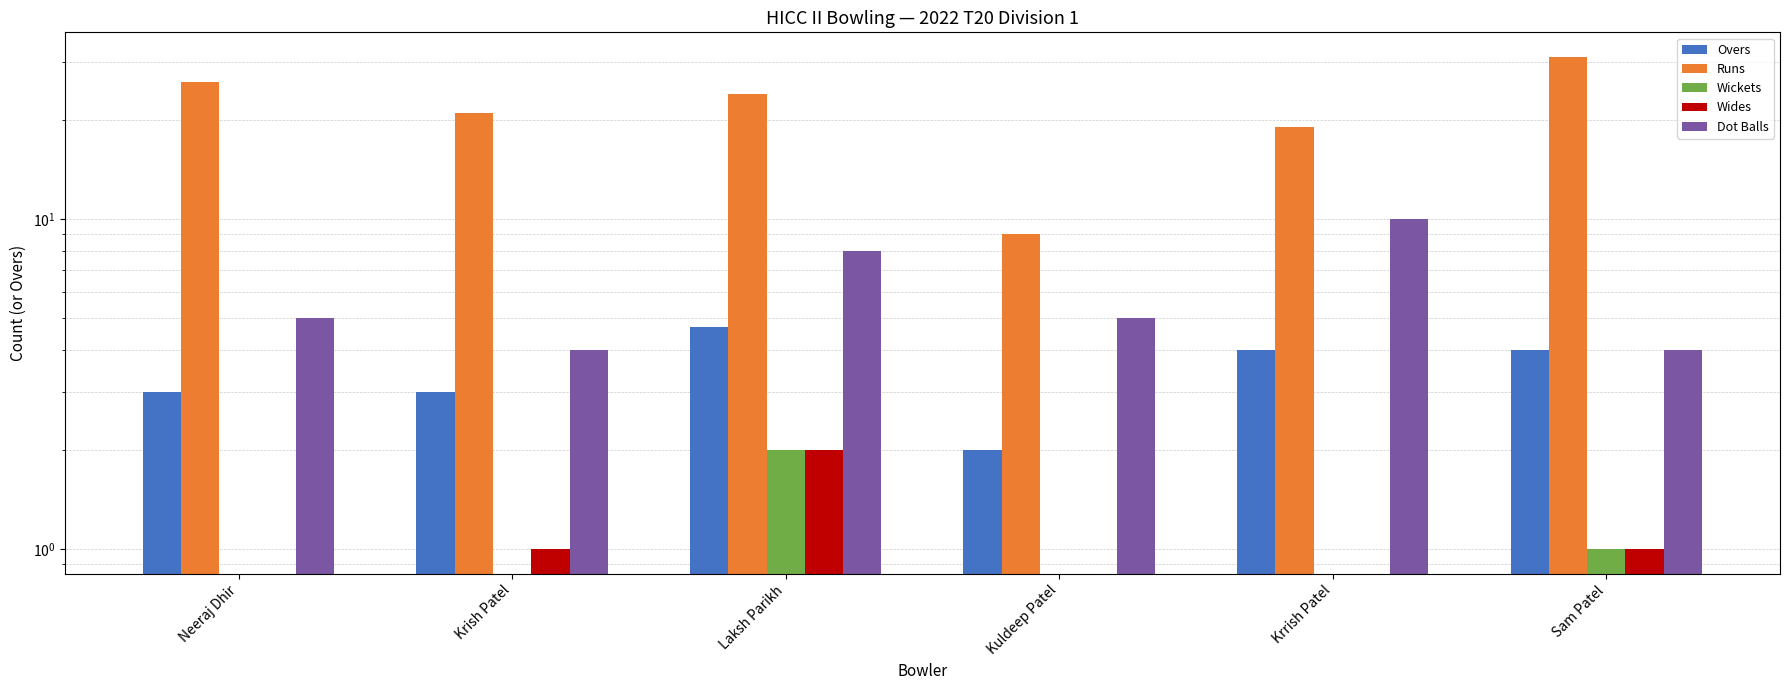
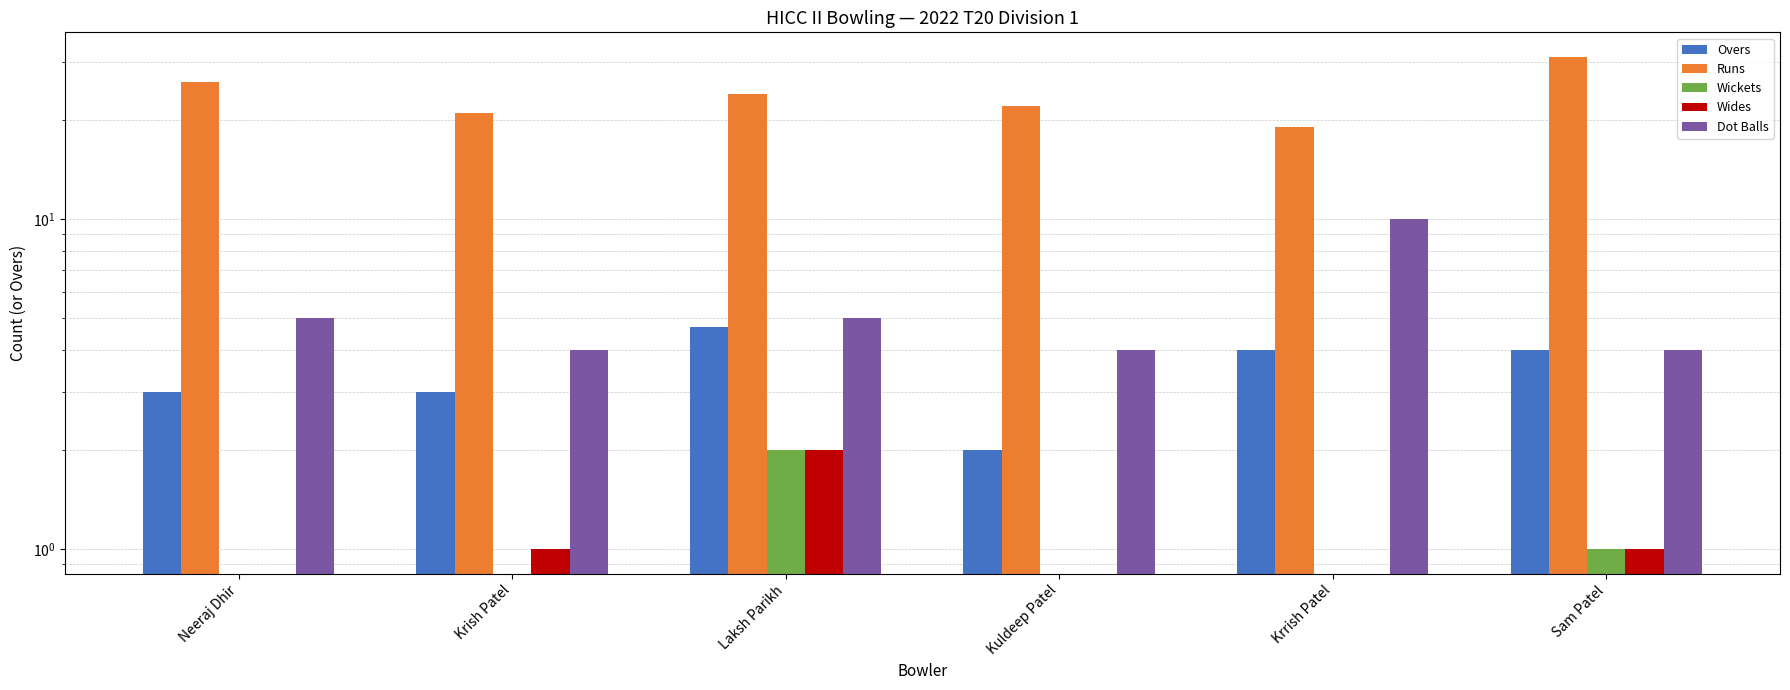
Dot Balls, Laksh Parikh: 8 -> 5
Runs, Kuldeep Patel: 9 -> 22
Dot Balls, Kuldeep Patel: 5 -> 4
